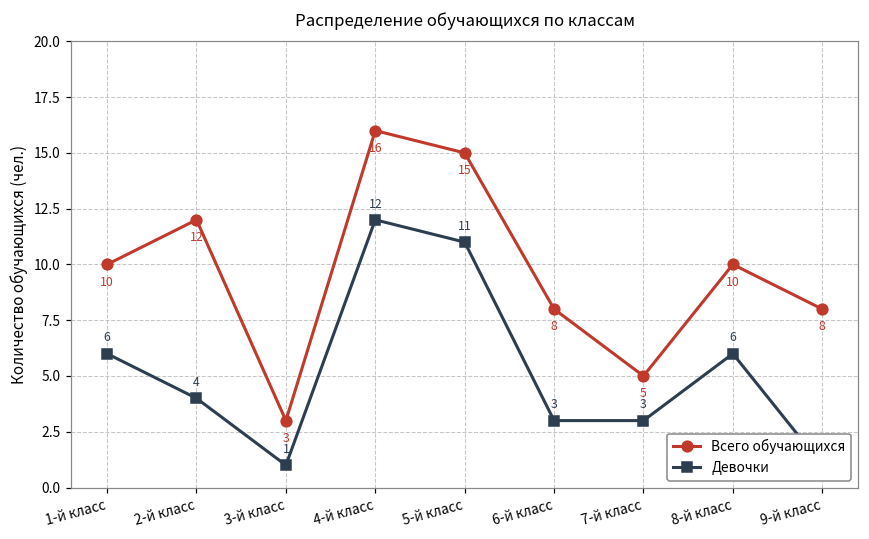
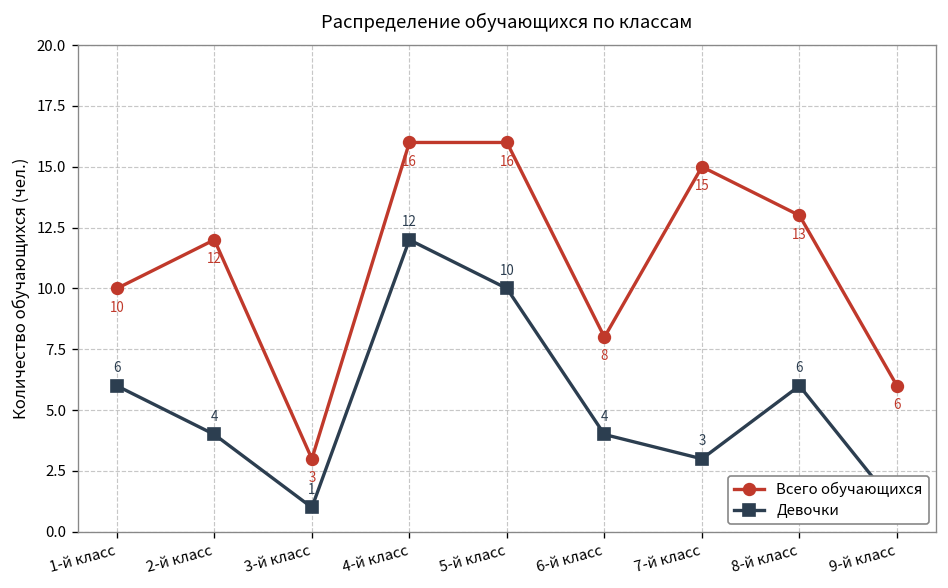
Всего обучающихся, 5-й класс: 15 -> 16
Девочки, 5-й класс: 11 -> 10
Девочки, 6-й класс: 3 -> 4
Всего обучающихся, 7-й класс: 5 -> 15
Всего обучающихся, 8-й класс: 10 -> 13
Всего обучающихся, 9-й класс: 8 -> 6
